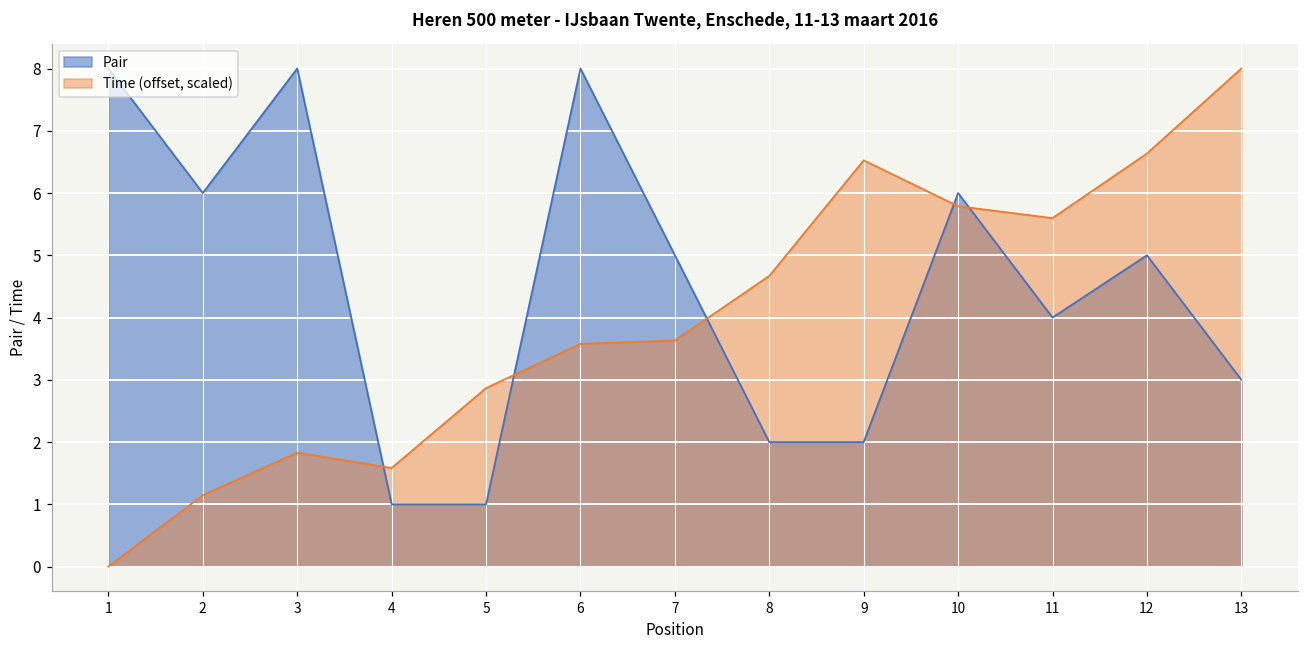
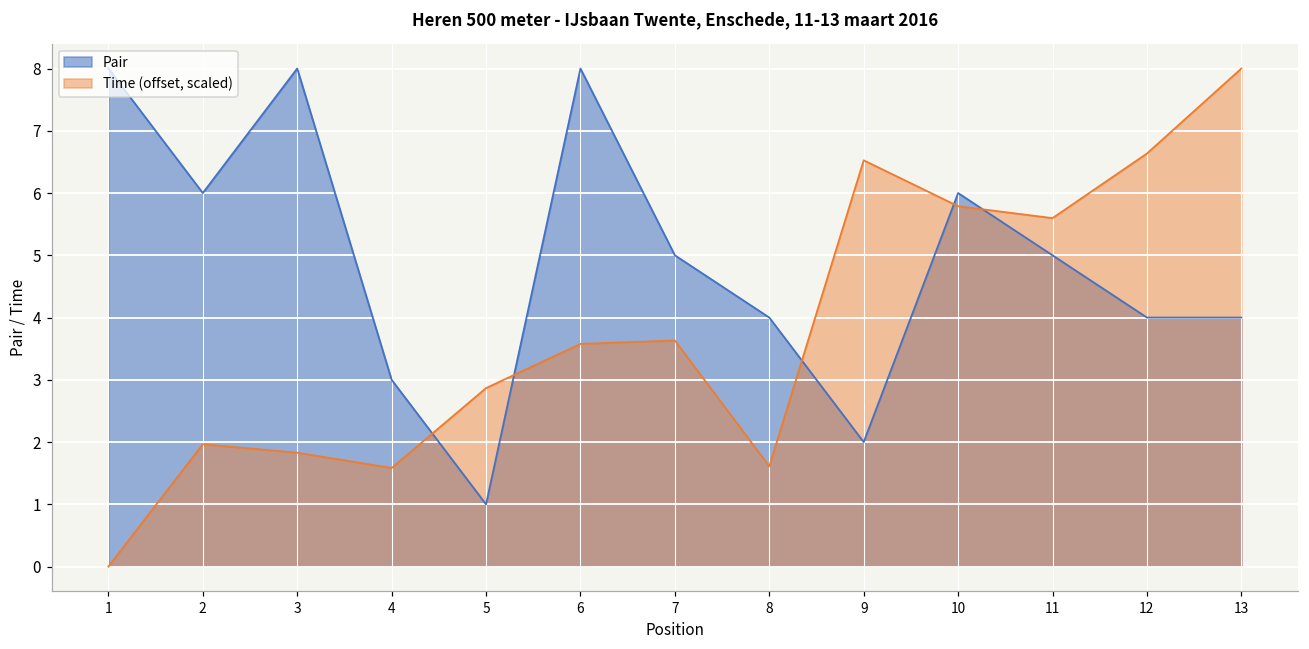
Time (offset, scaled), 2: 1.1 -> 2.0
Pair, 4: 1 -> 3
Pair, 8: 2 -> 4
Time (offset, scaled), 8: 4.7 -> 1.6
Pair, 11: 4 -> 5
Pair, 12: 5 -> 4
Pair, 13: 3 -> 4
